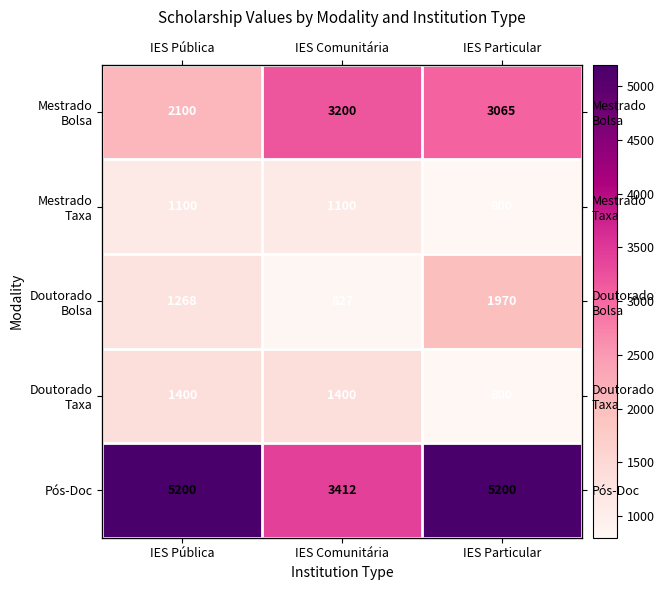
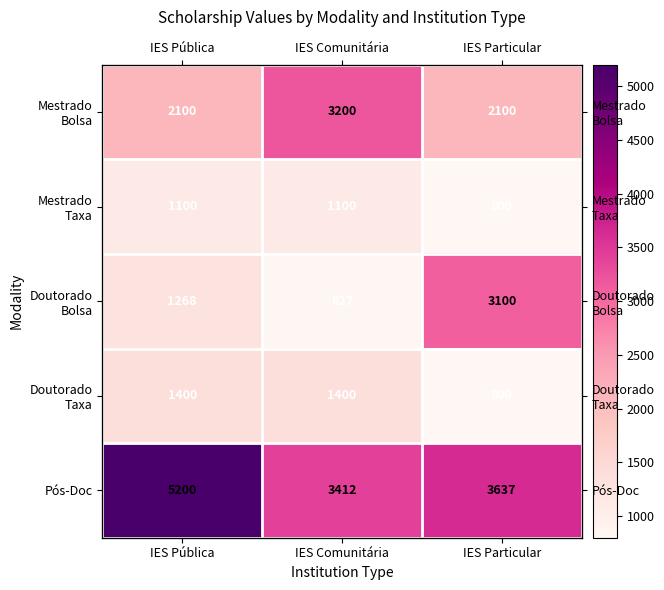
Mestrado Bolsa, IES Particular: 3065 -> 2100
Doutorado Bolsa, IES Particular: 1970 -> 3100
Pós-Doc, IES Particular: 5200 -> 3637
